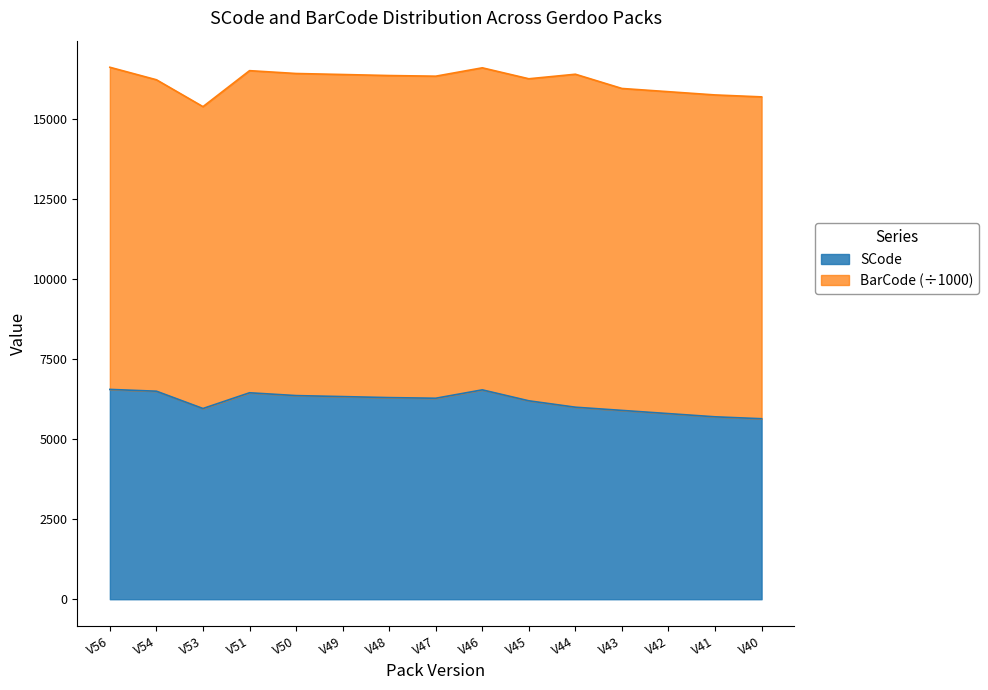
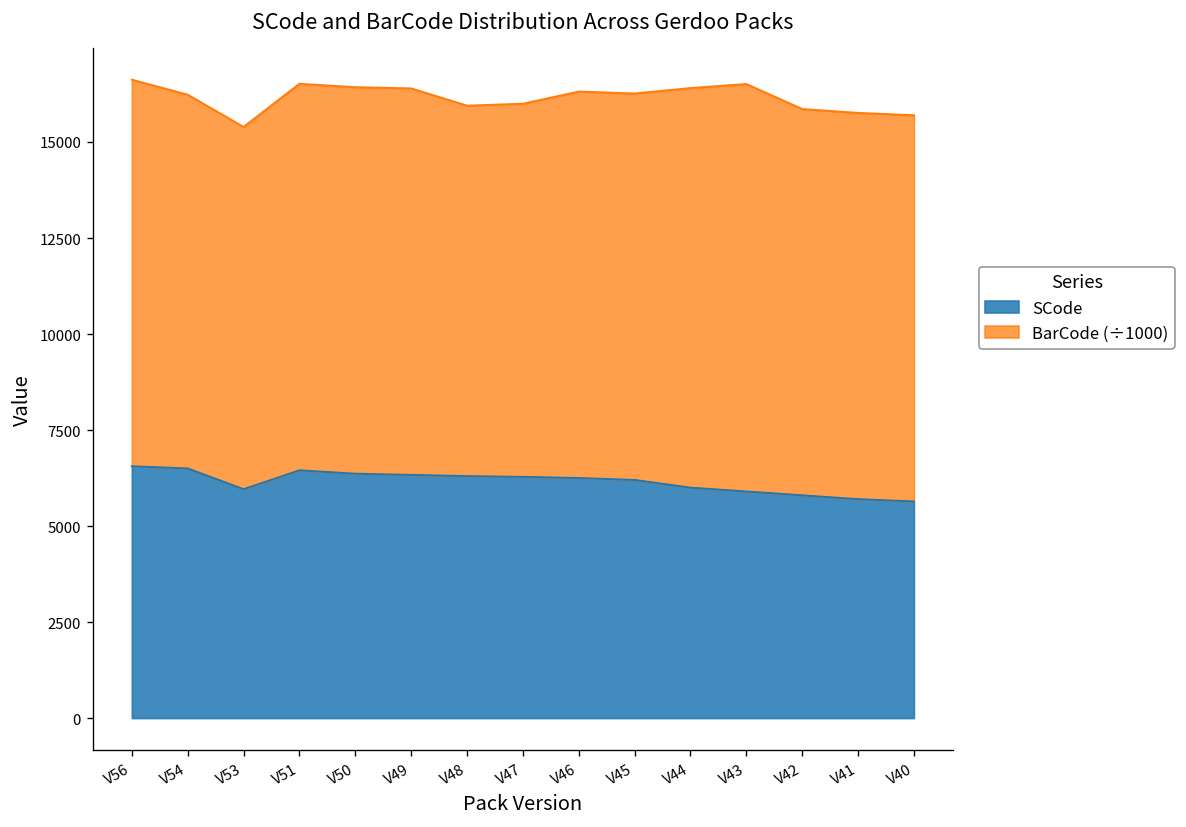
BarCode (÷1000), V48: 10100 -> 9600
BarCode (÷1000), V47: 10100 -> 9700
SCode, V46: 6500 -> 6300
BarCode (÷1000), V43: 10100 -> 10600
